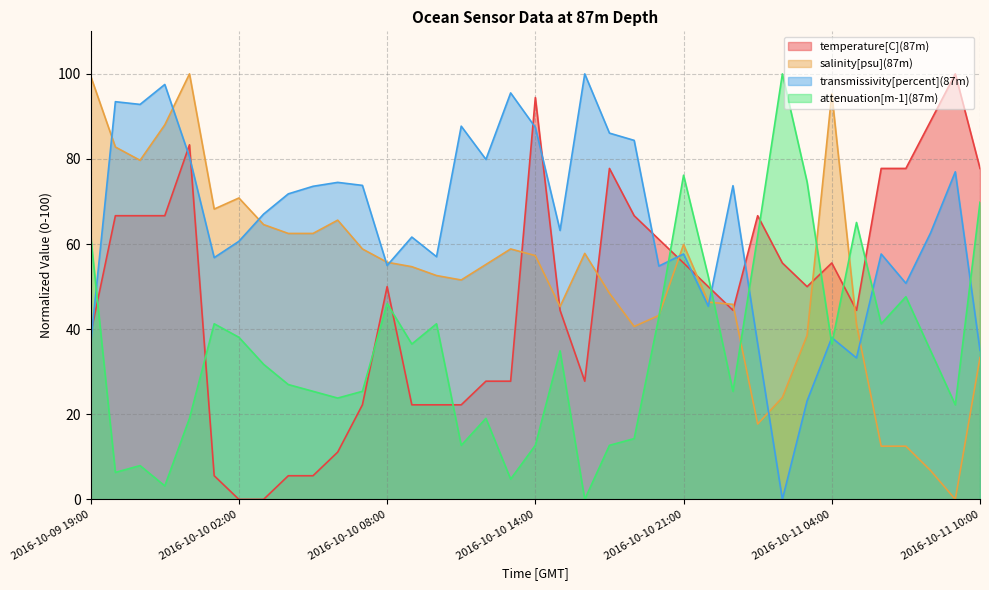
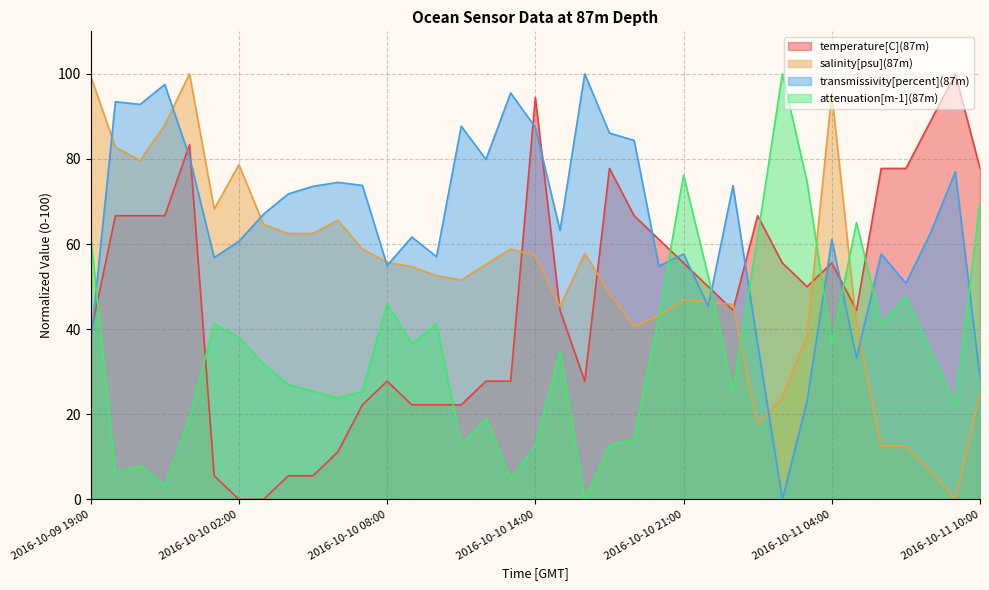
salinity[psu](87m), 2016-10-10 02:00: 71 -> 79
temperature[C](87m), 2016-10-10 08:00: 50 -> 28
salinity[psu](87m), 2016-10-10 21:00: 60 -> 47
transmissivity[percent](87m), 2016-10-11 04:00: 38 -> 61
salinity[psu](87m), 2016-10-11 10:00: 33 -> 25
transmissivity[percent](87m), 2016-10-11 10:00: 35 -> 29
